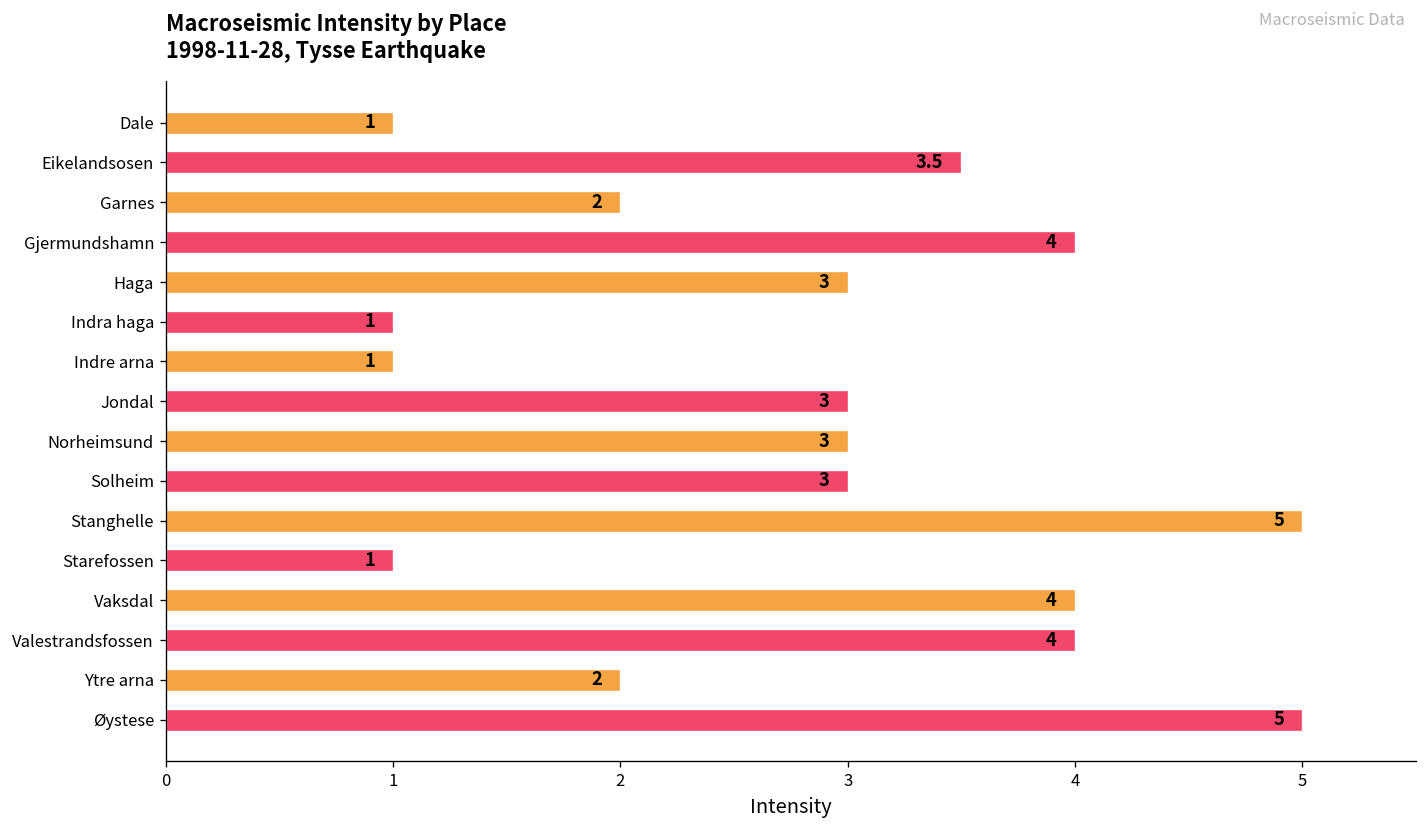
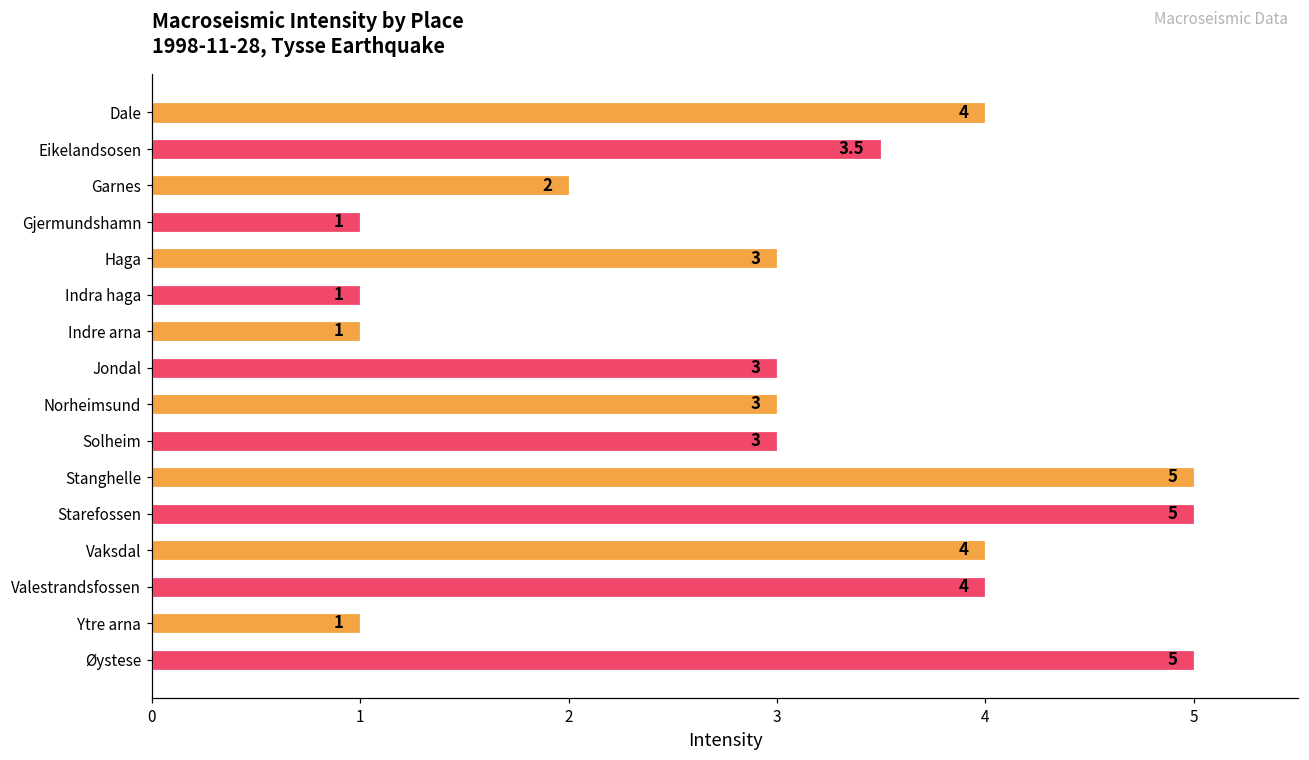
Dale: 1 -> 4
Gjermundshamn: 4 -> 1
Starefossen: 1 -> 5
Ytre arna: 2 -> 1
